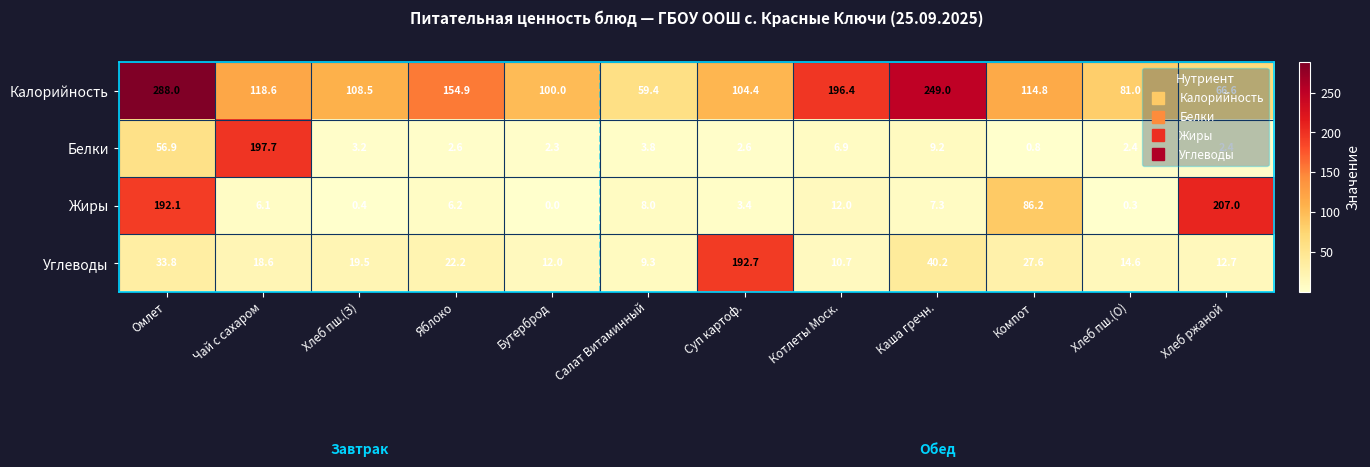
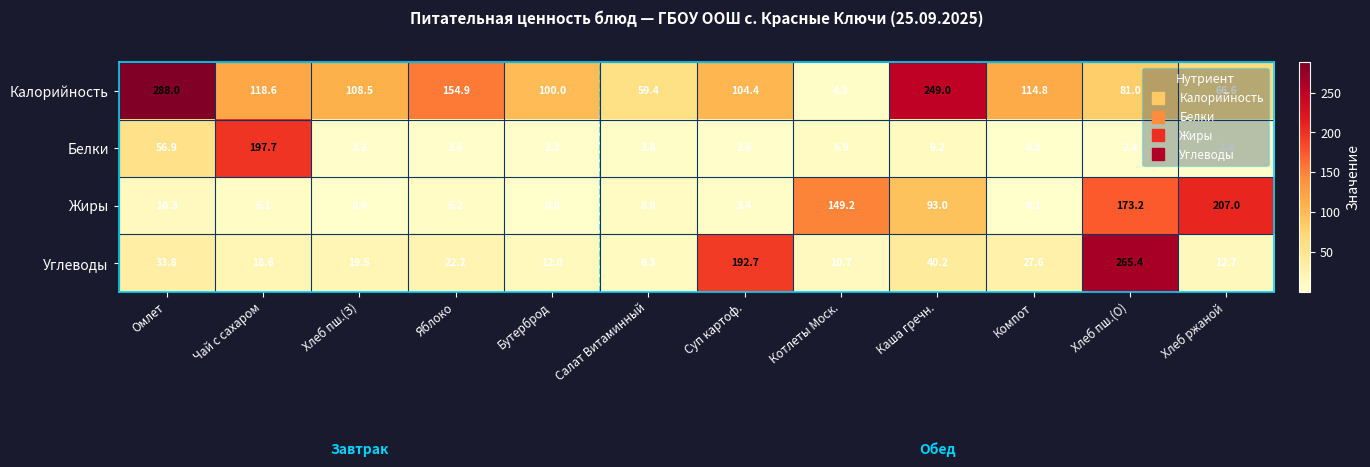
Калорийность, Котлеты Моск.: 196.4 -> 4.3
Жиры, Омлет: 192.1 -> 10.3
Жиры, Котлеты Моск.: 12.0 -> 149.2
Жиры, Каша гречн.: 7.3 -> 93.0
Жиры, Компот: 86.2 -> 0.1
Жиры, Хлеб пш.(О): 0.3 -> 173.2
Углеводы, Хлеб пш.(О): 14.6 -> 265.4
